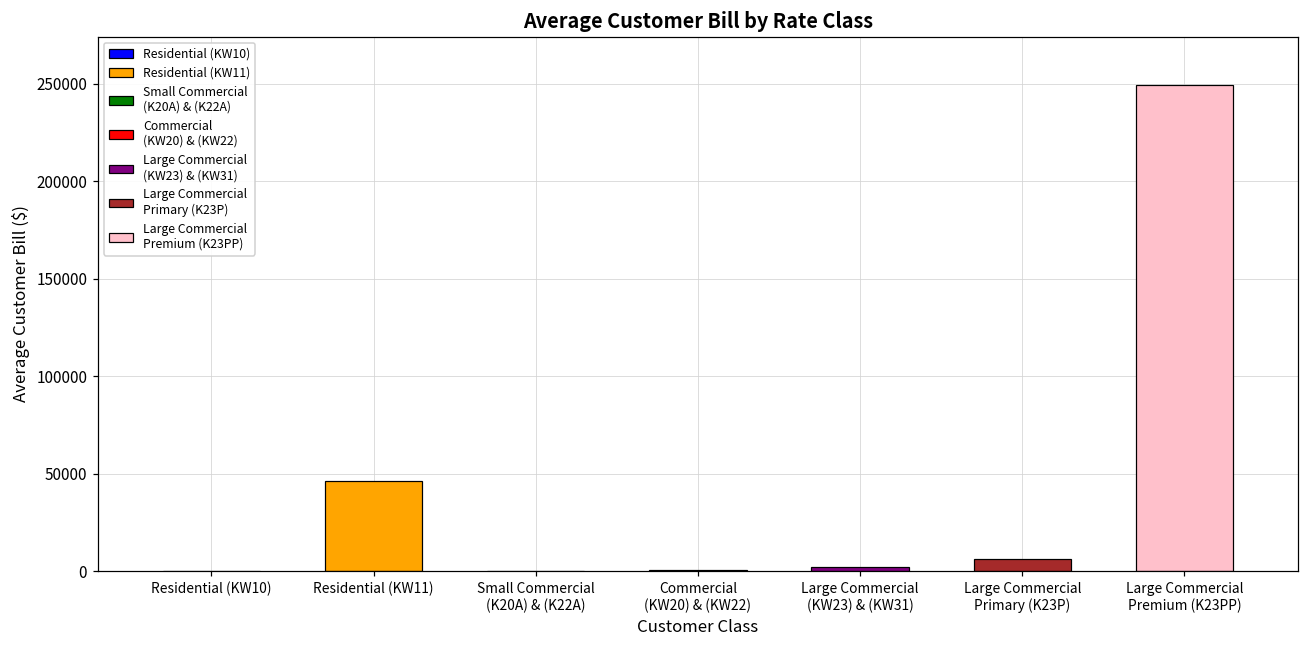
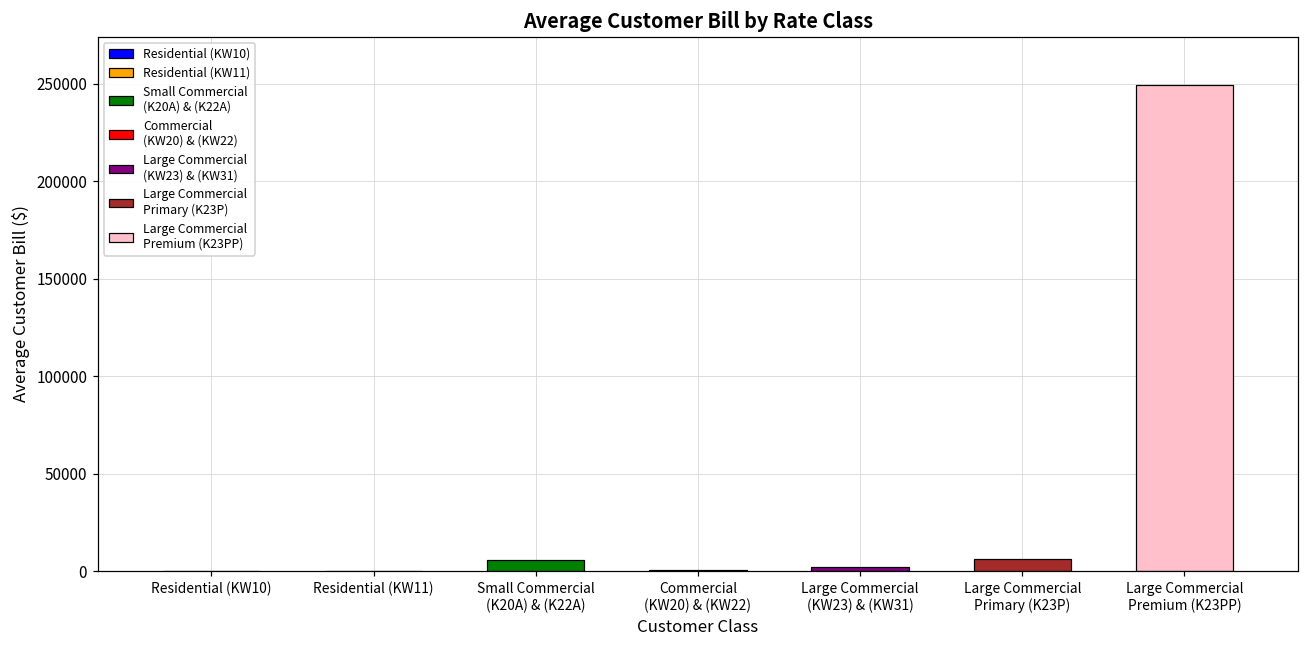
Residential (KW11): 46000 -> 0
Small Commercial (K20A) & (K22A): 0 -> 6000
